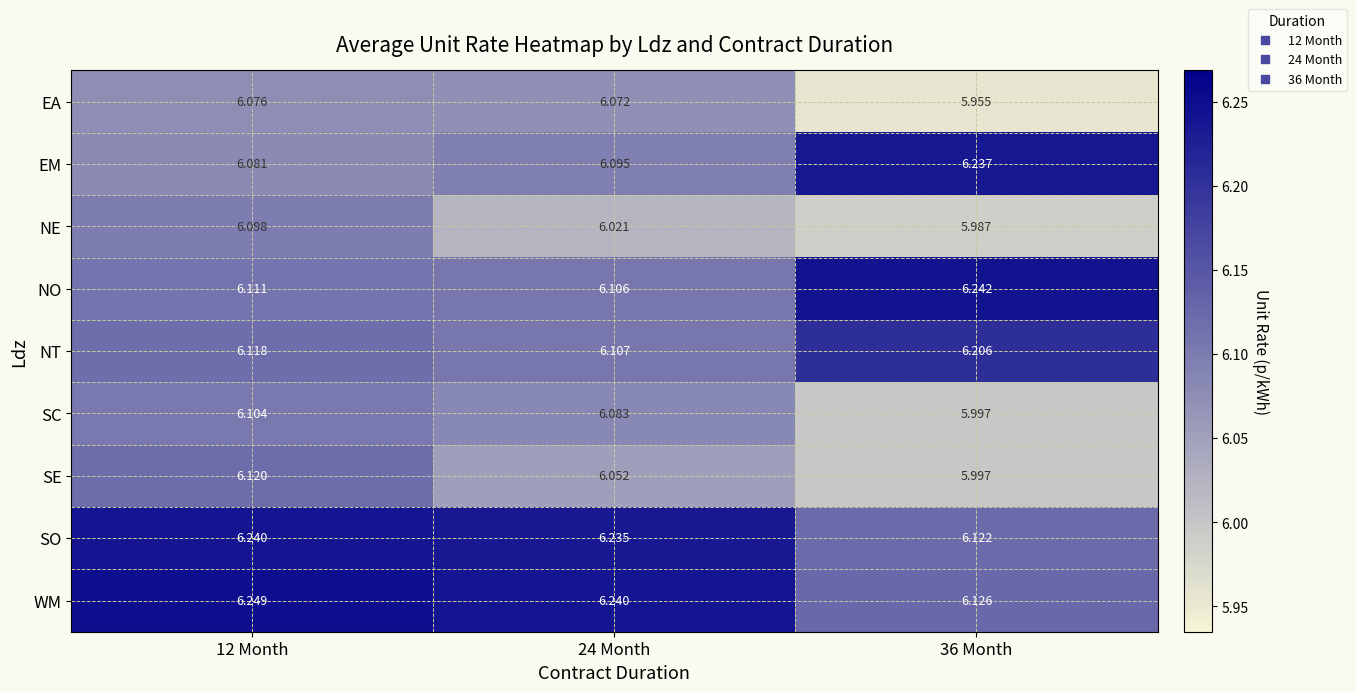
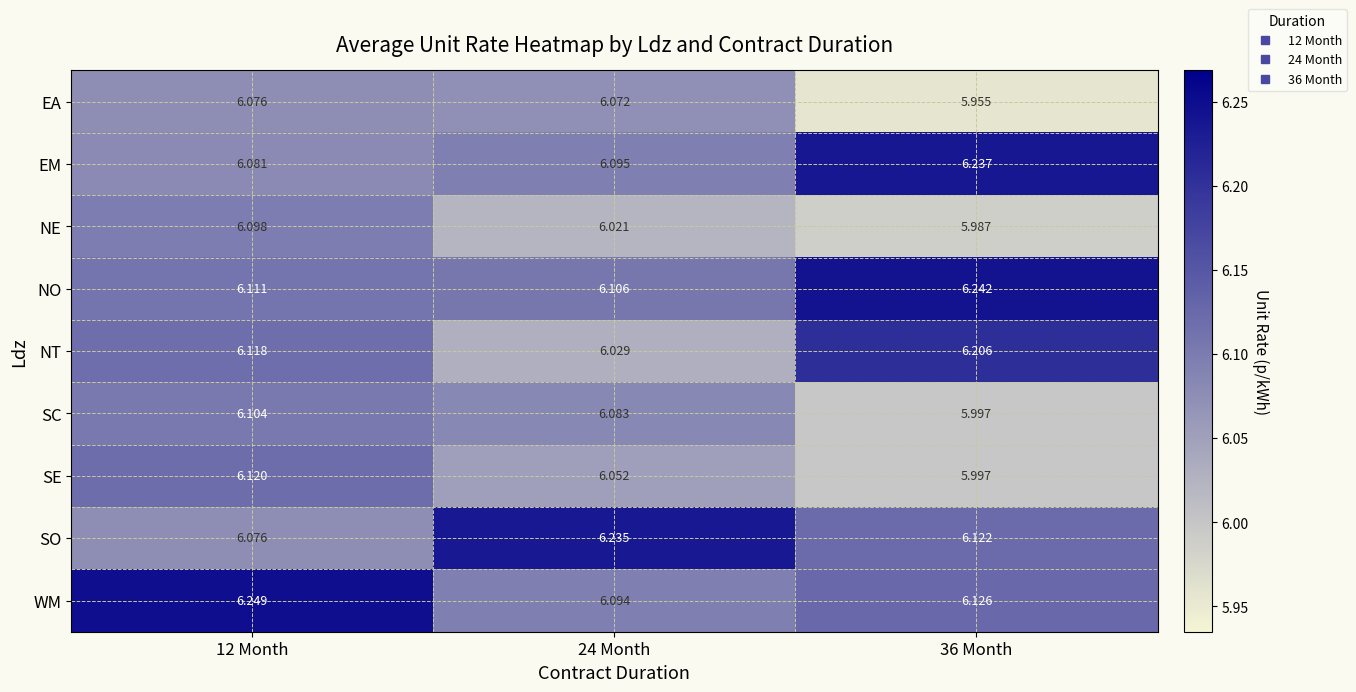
NT, 24 Month: 6.107 -> 6.029
SO, 12 Month: 6.240 -> 6.076
WM, 24 Month: 6.240 -> 6.094
